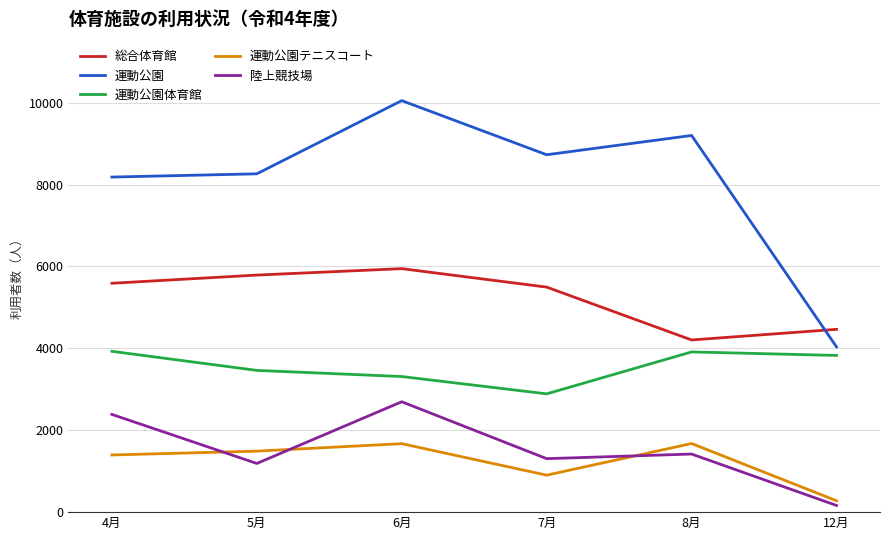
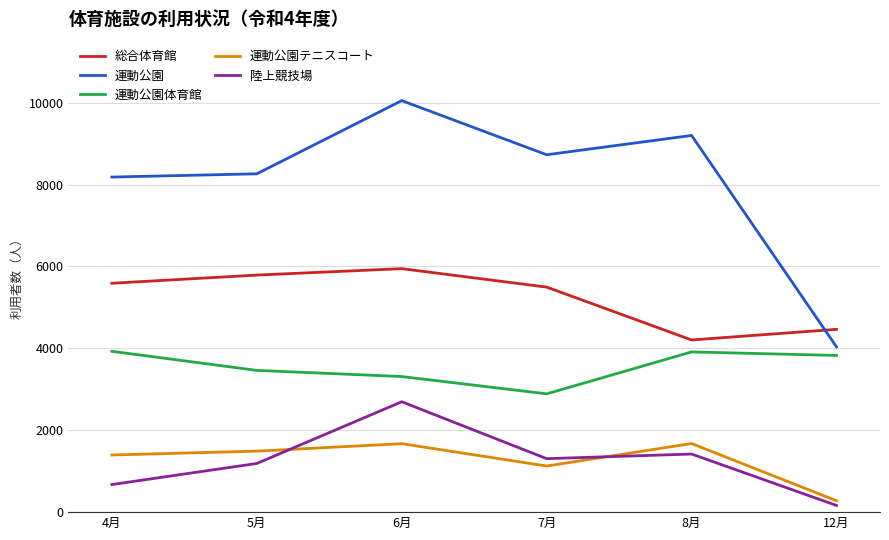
陸上競技場, 4月: 2400 -> 700
運動公園テニスコート, 7月: 900 -> 1100
